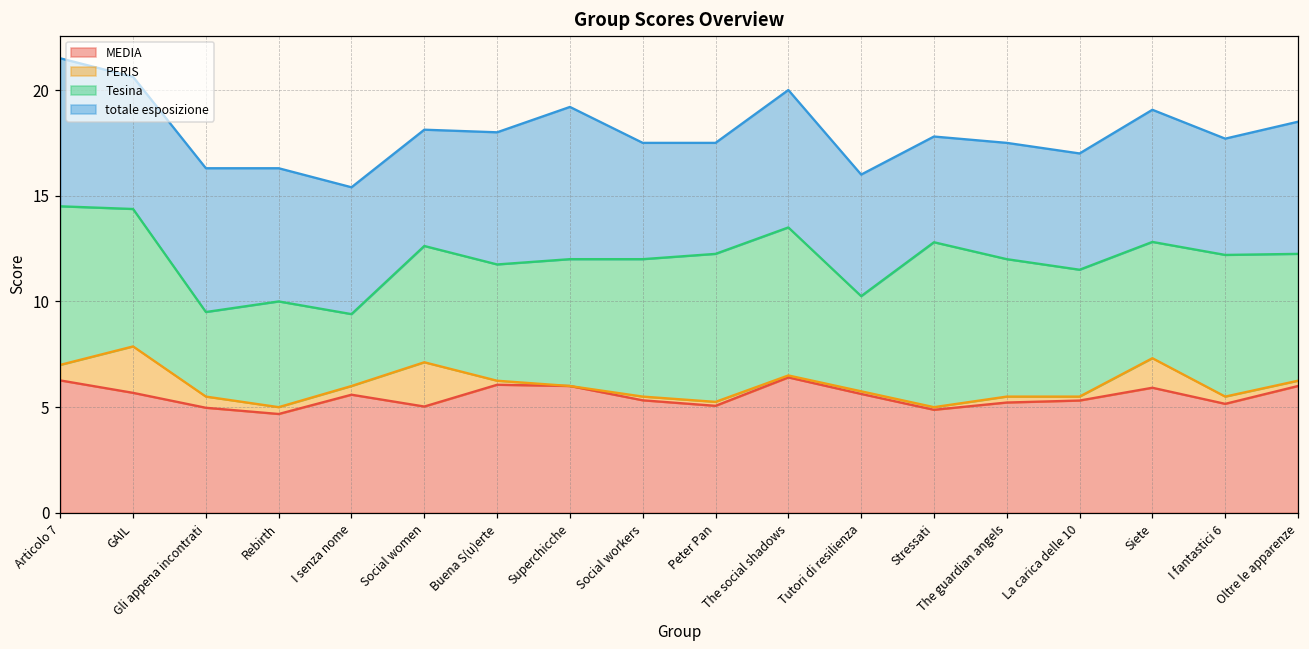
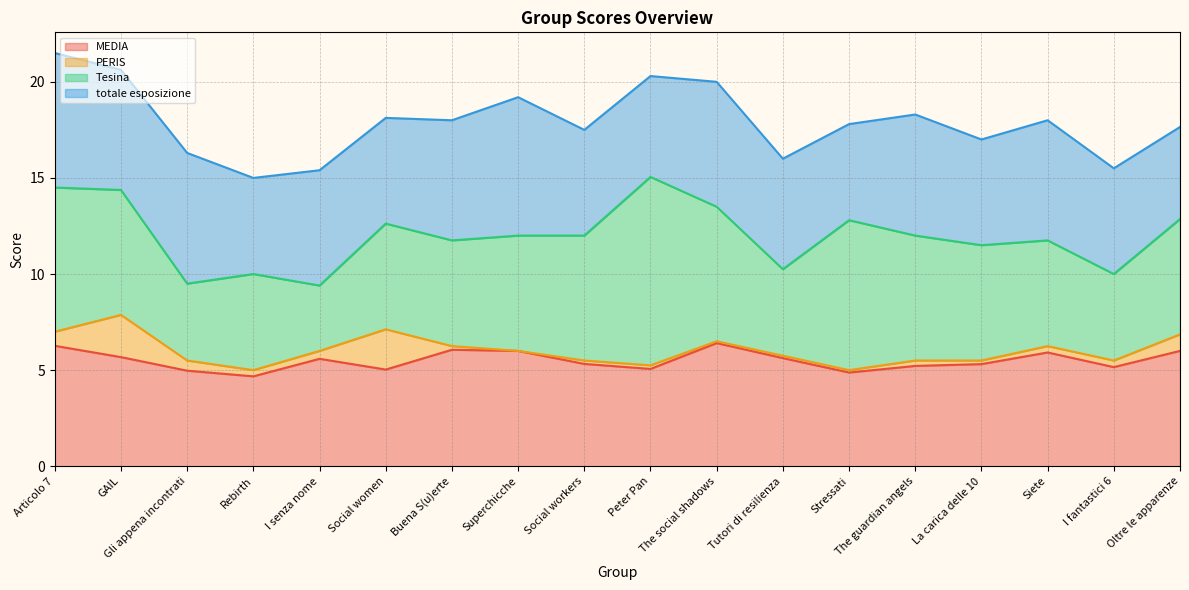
totale esposizione, Rebirth: 6.3 -> 5.0
Tesina, Peter Pan: 7.0 -> 9.8
totale esposizione, The guardian angels: 5.5 -> 6.3
PERIS, Siete: 1.4 -> 0.3
Tesina, I fantastici 6: 6.7 -> 4.5
PERIS, Oltre le apparenze: 0.3 -> 0.9
totale esposizione, Oltre le apparenze: 6.3 -> 4.8
